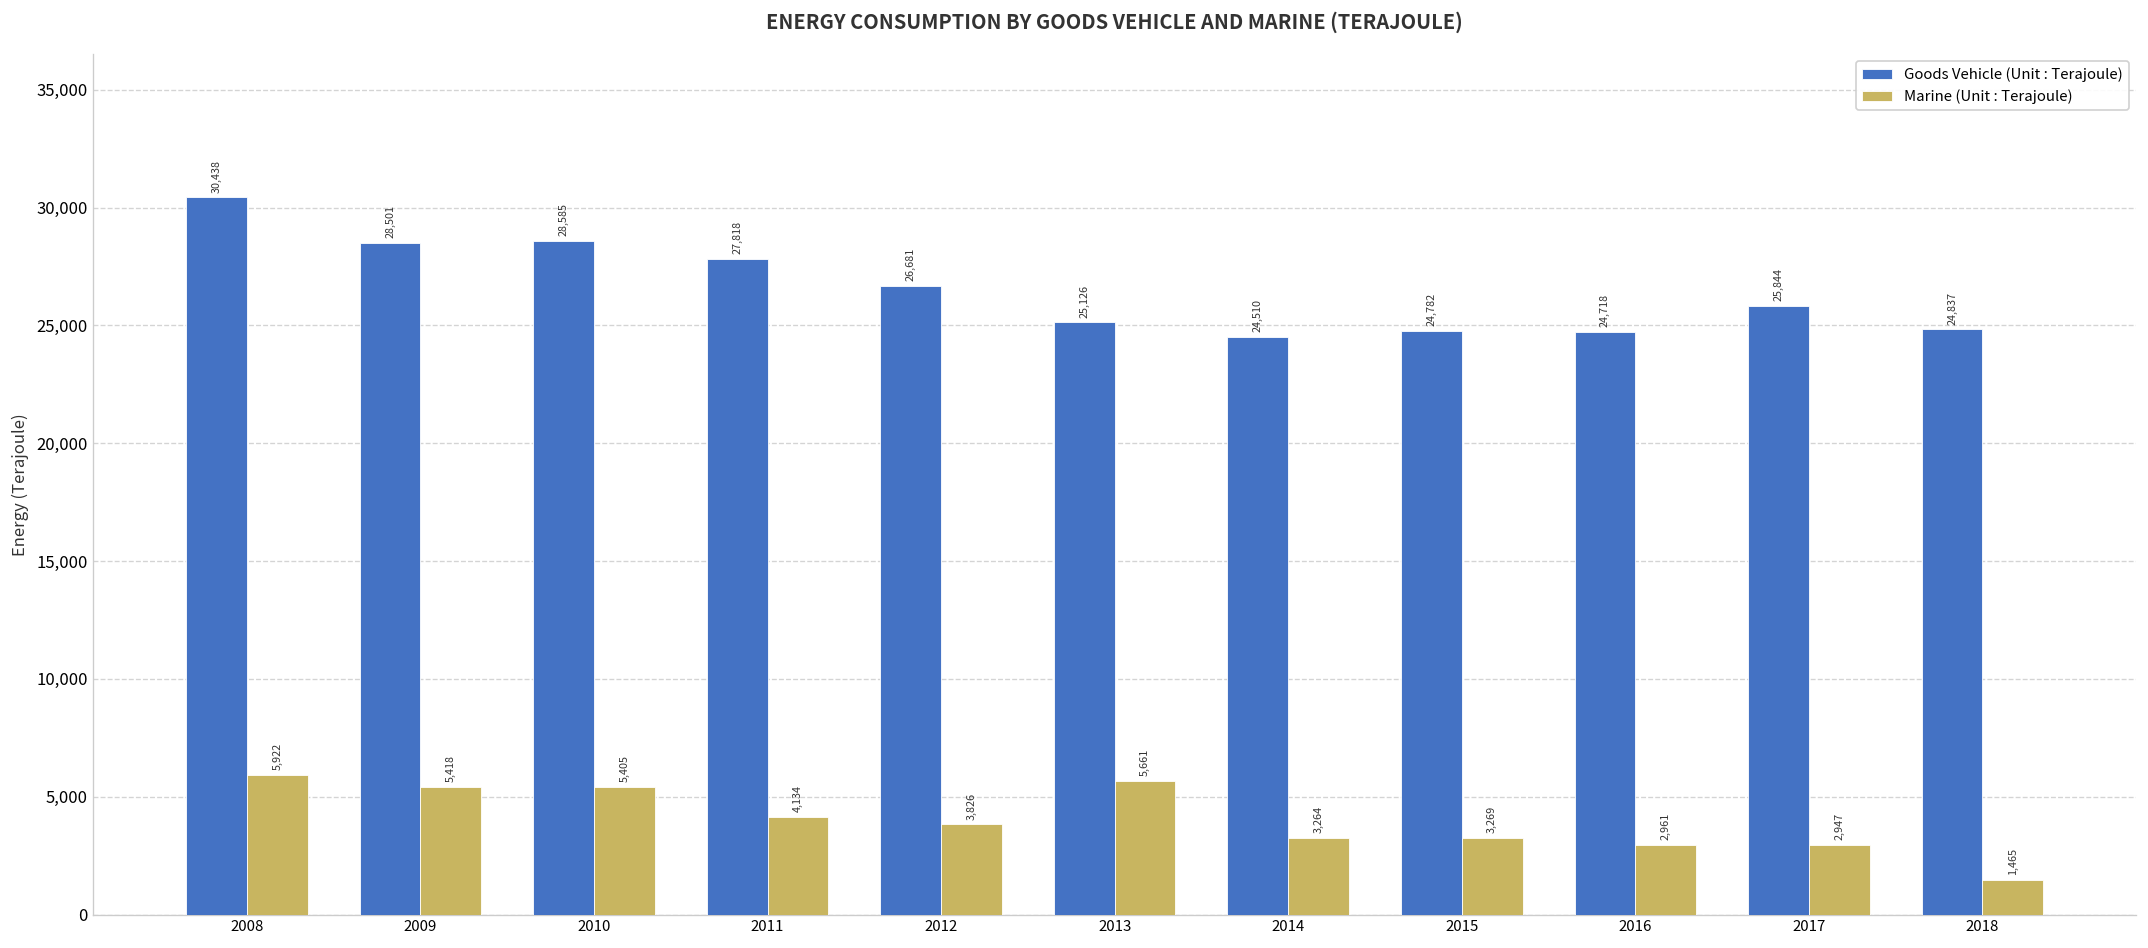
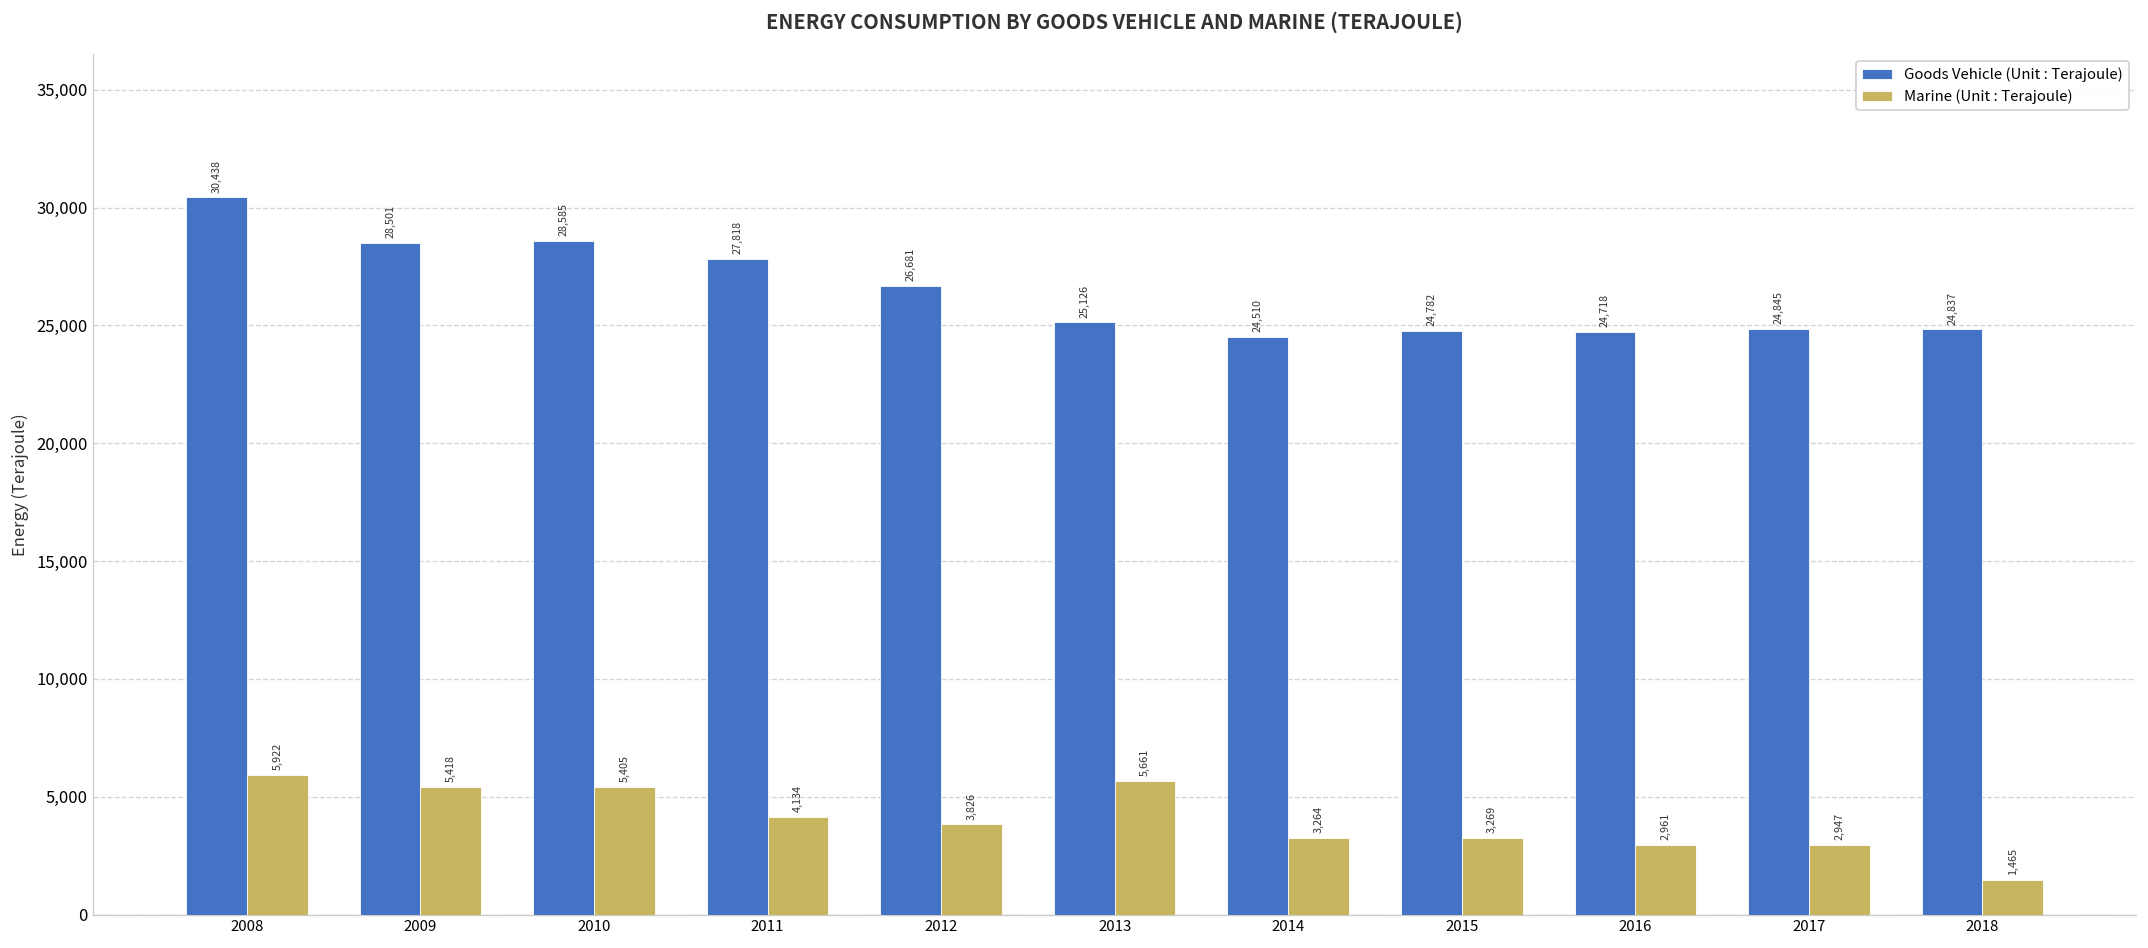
Goods Vehicle (Unit : Terajoule), 2017: 25,844 -> 24,845
